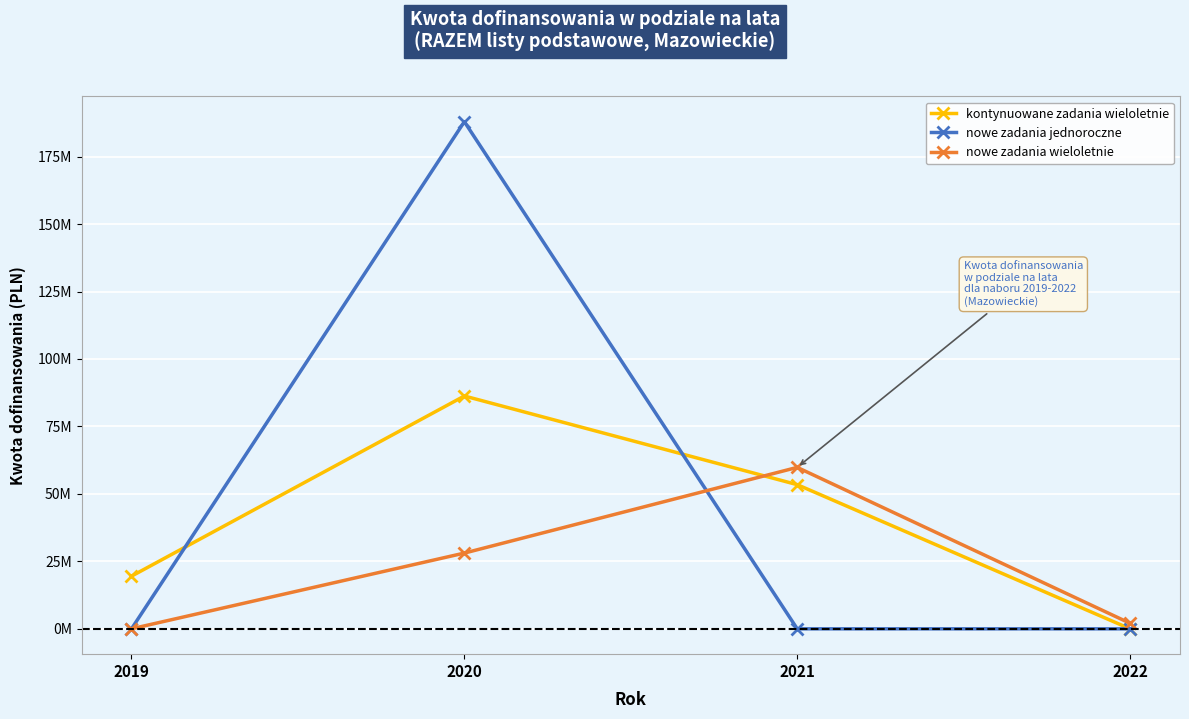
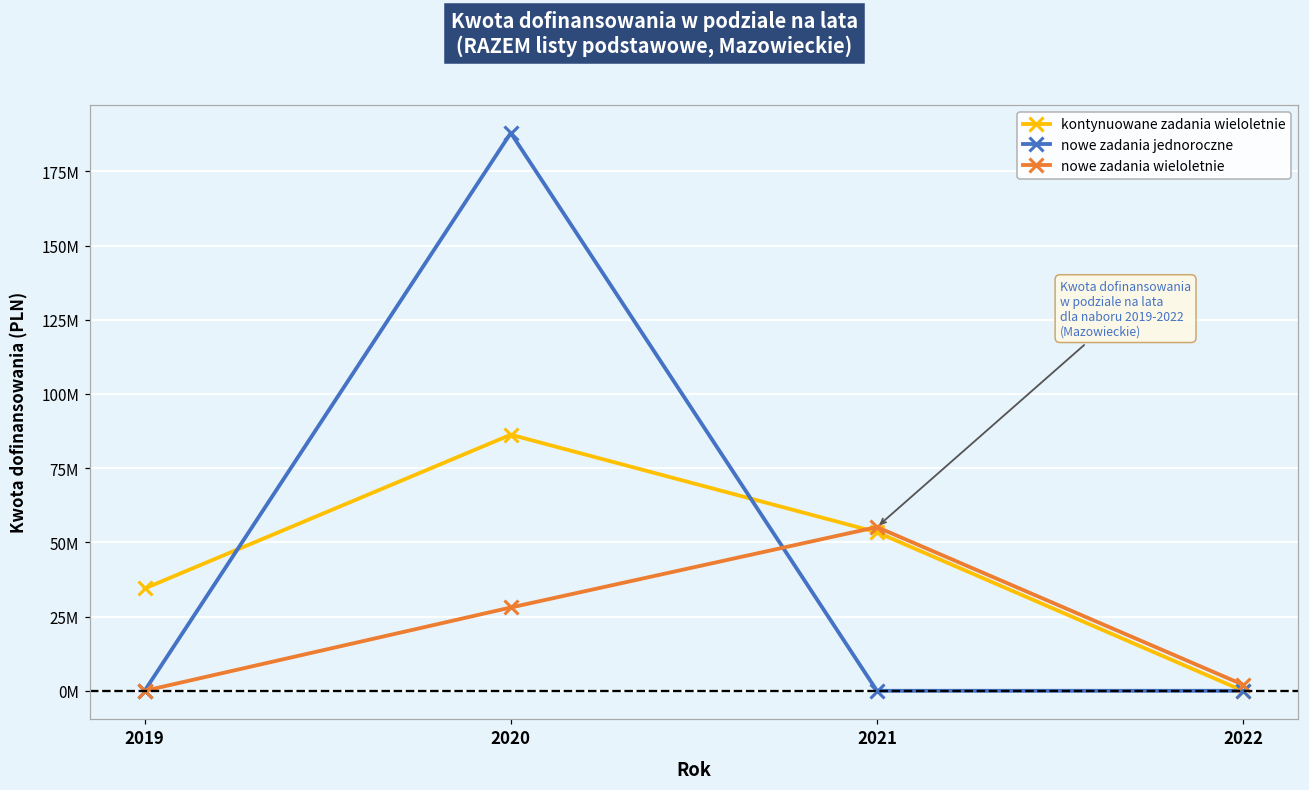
kontynuowane zadania wieloletnie, 2019: 20000000 -> 34000000
nowe zadania wieloletnie, 2021: 60000000 -> 55000000
